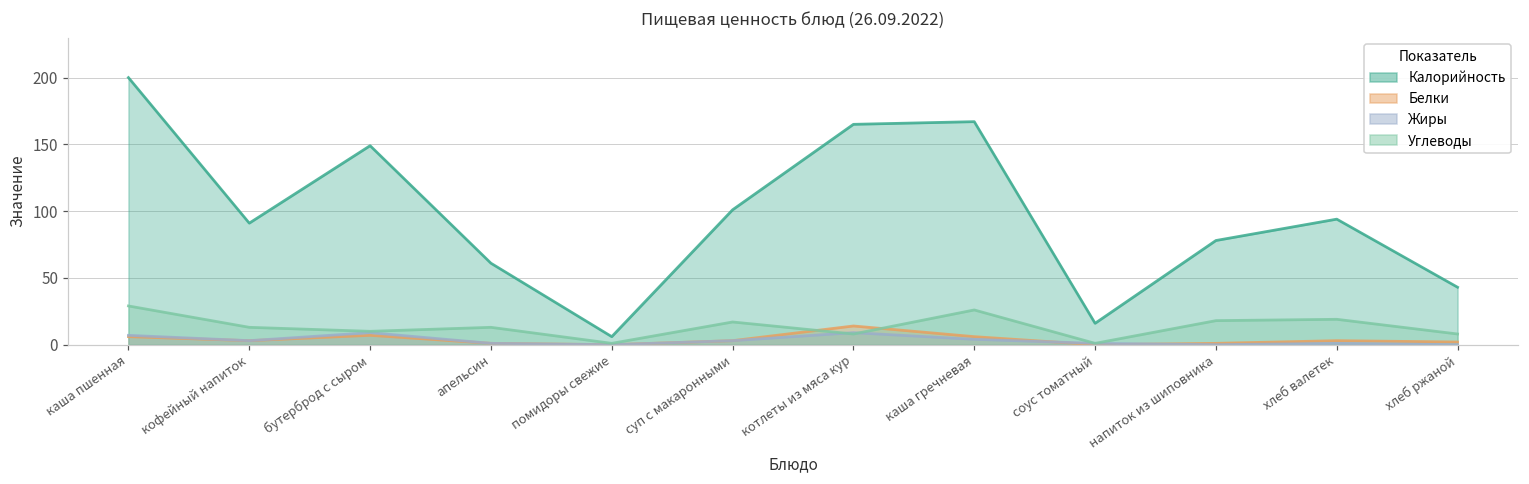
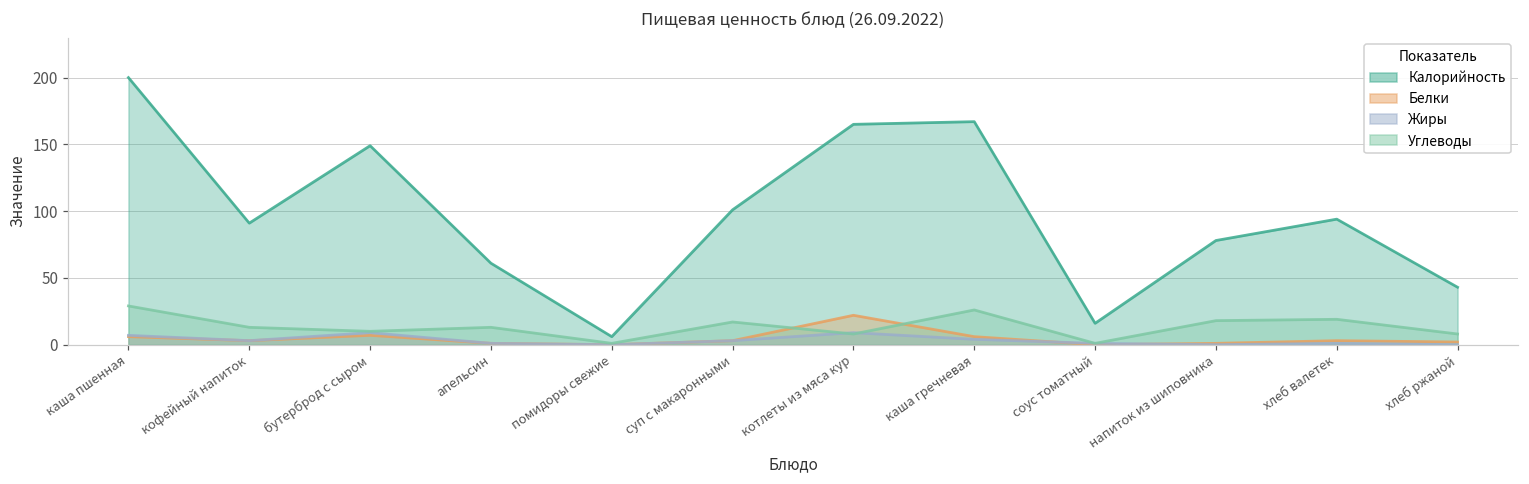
Белки, котлеты из мяса кур: 14 -> 22
